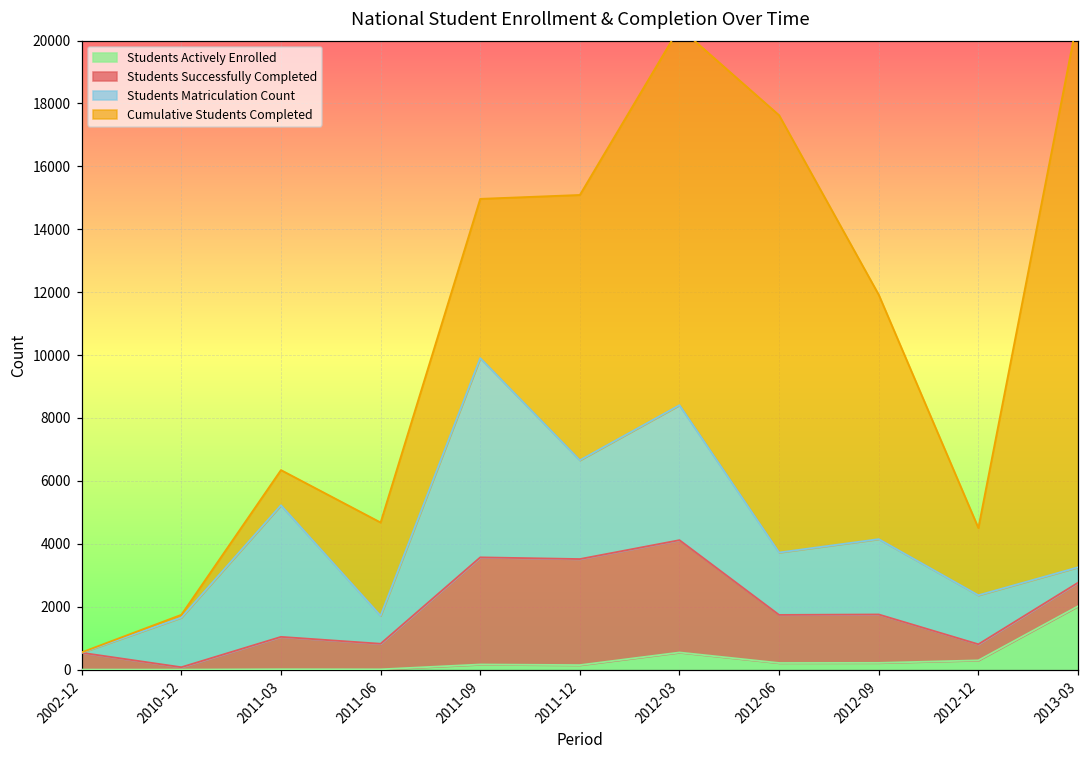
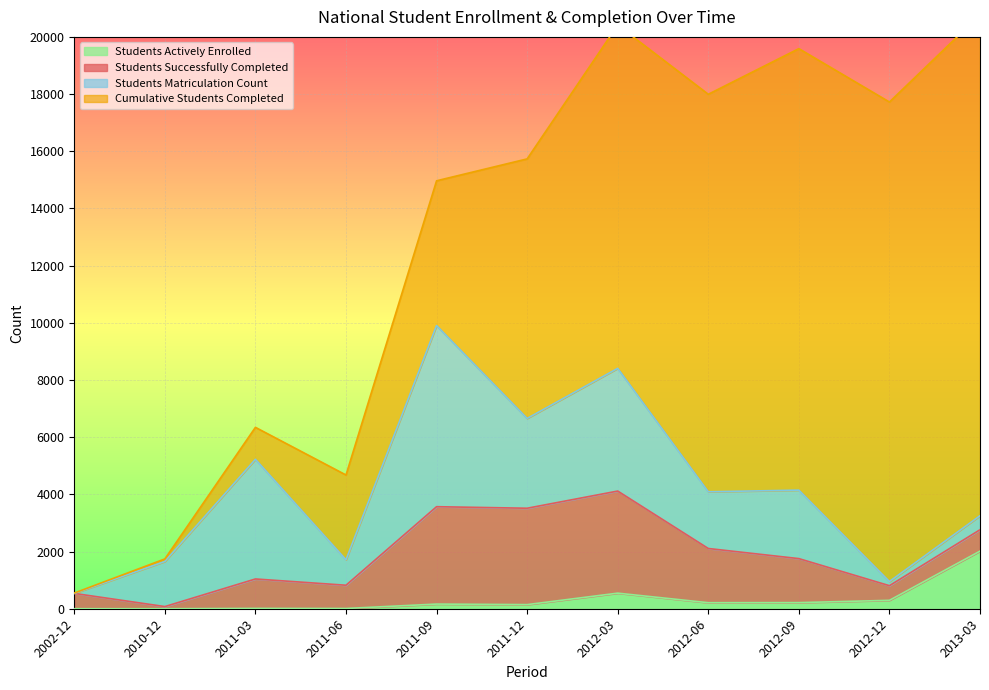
Cumulative Students Completed, 2011-12: 8400 -> 9100
Students Successfully Completed, 2012-06: 1500 -> 1900
Cumulative Students Completed, 2012-09: 7800 -> 15400
Students Matriculation Count, 2012-12: 1600 -> 100
Cumulative Students Completed, 2012-12: 2100 -> 16800
